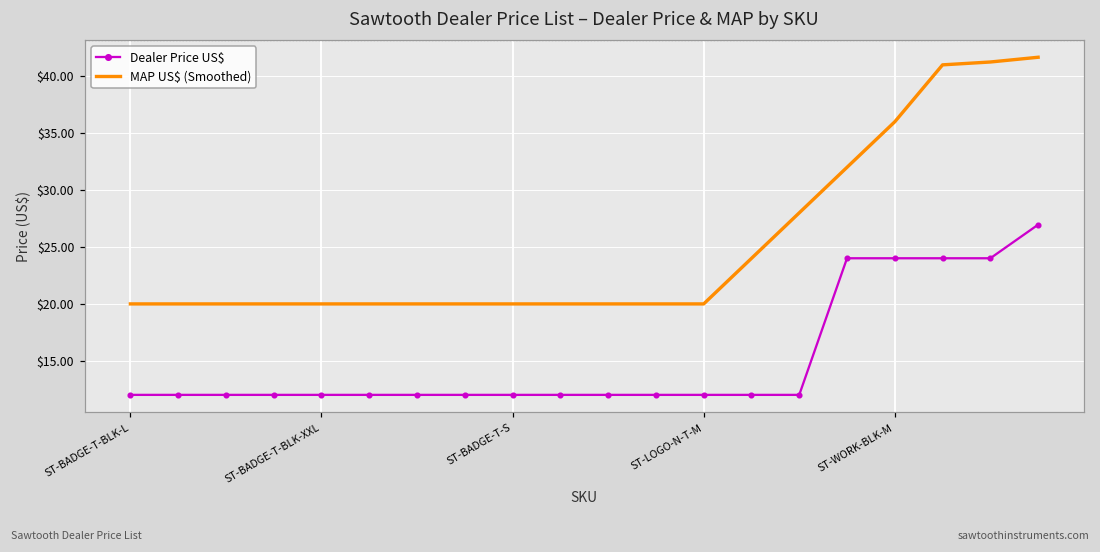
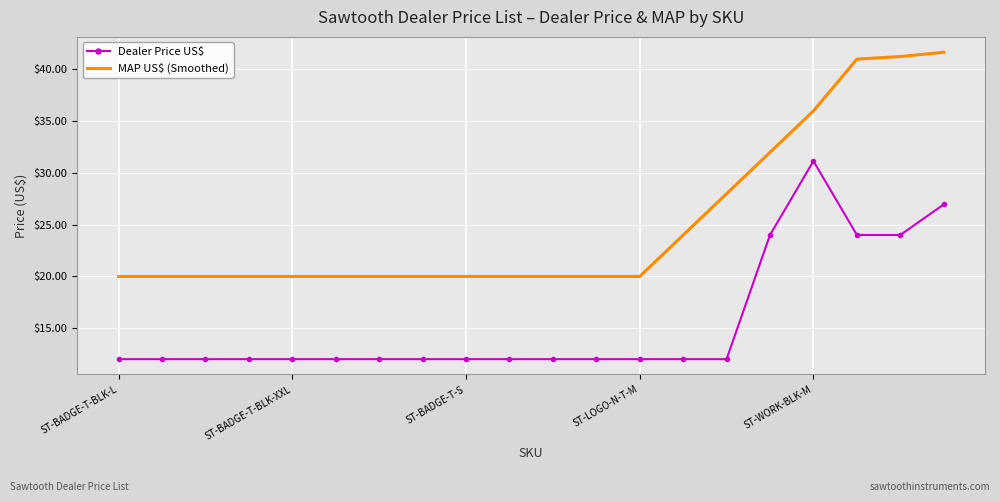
Dealer Price US$, ST-WORK-BLK-M: $24.0 -> $31.1
